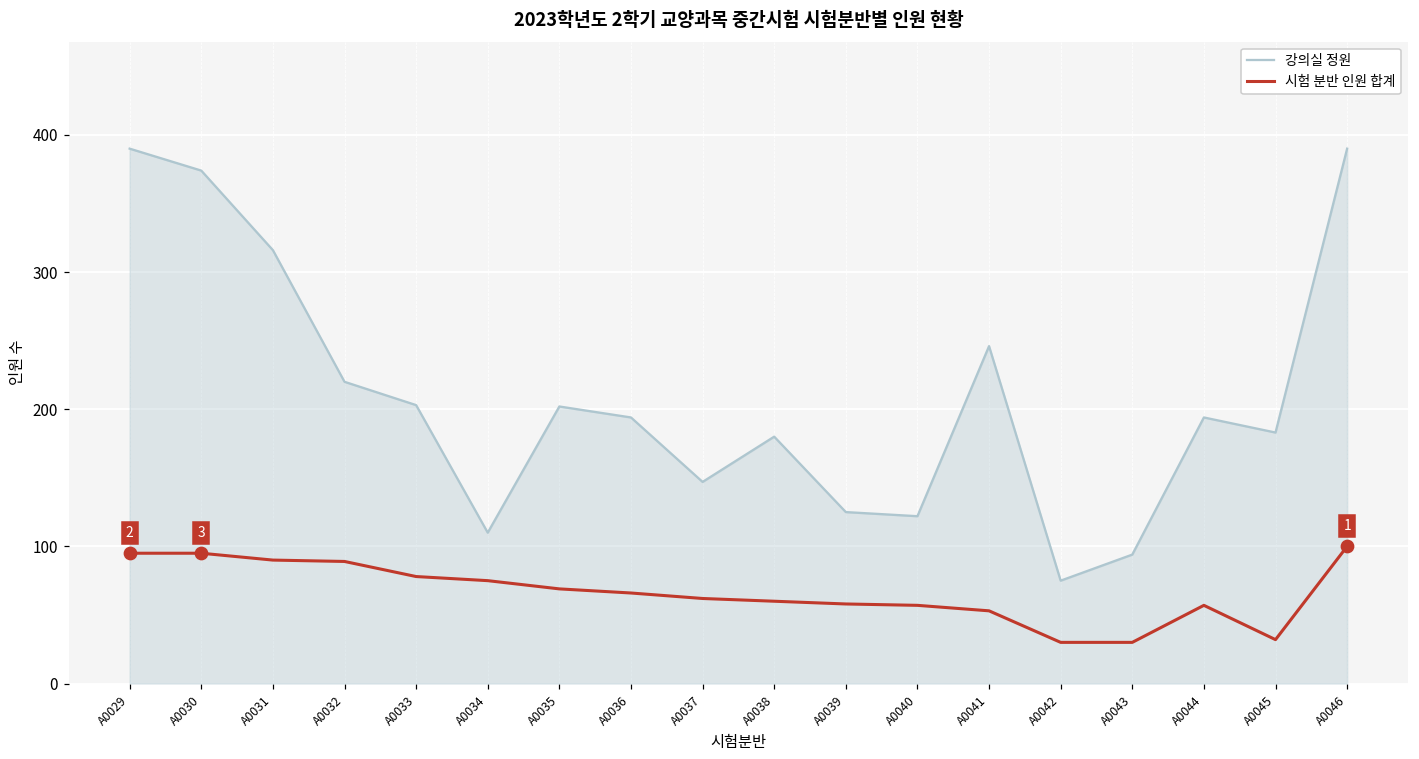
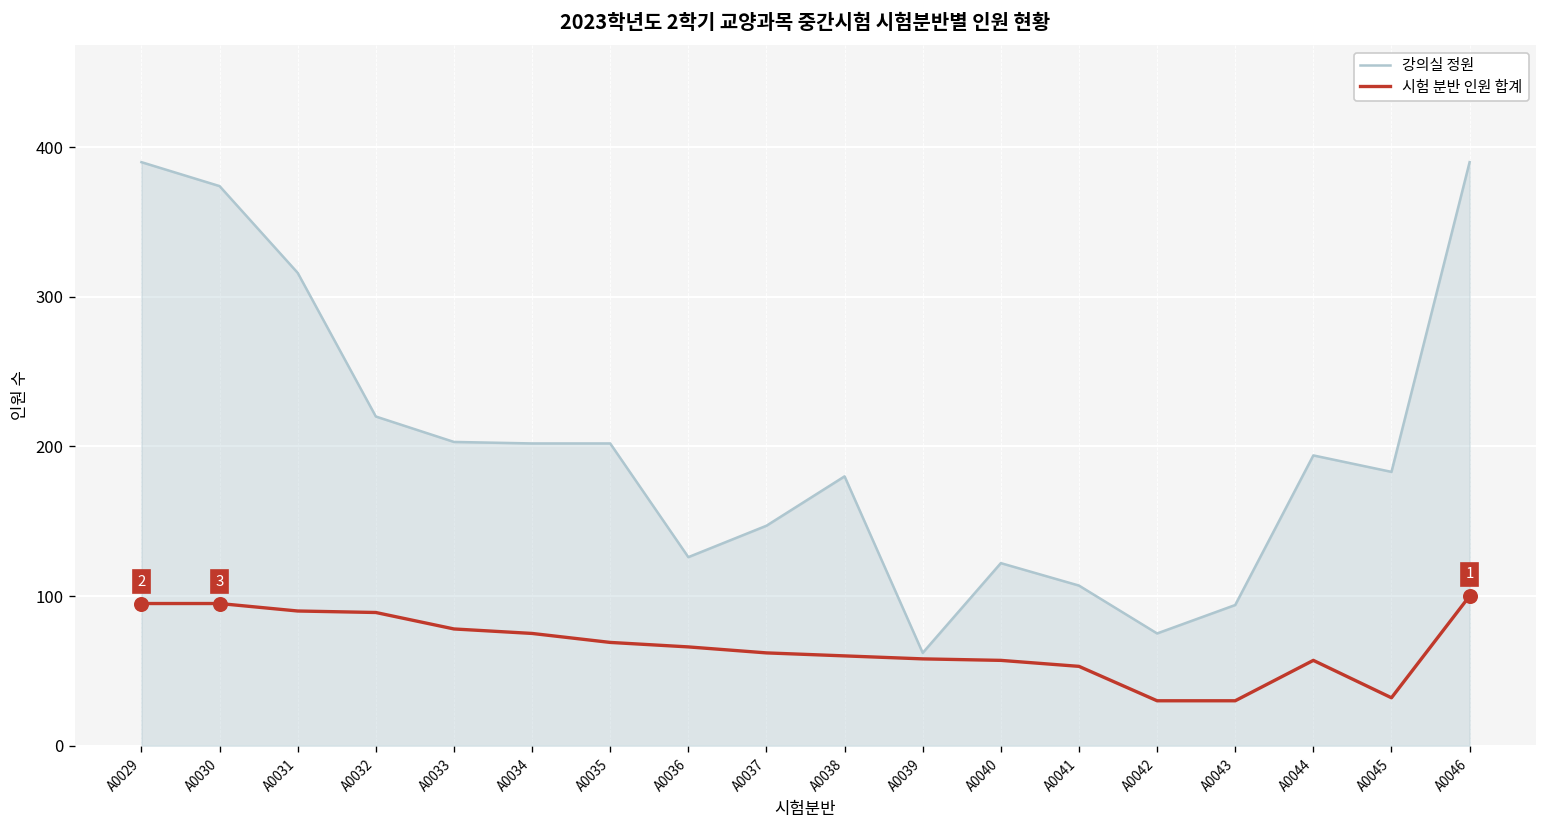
강의실 정원, A0034: 110 -> 202
강의실 정원, A0036: 194 -> 126
강의실 정원, A0039: 125 -> 62
강의실 정원, A0041: 246 -> 107
